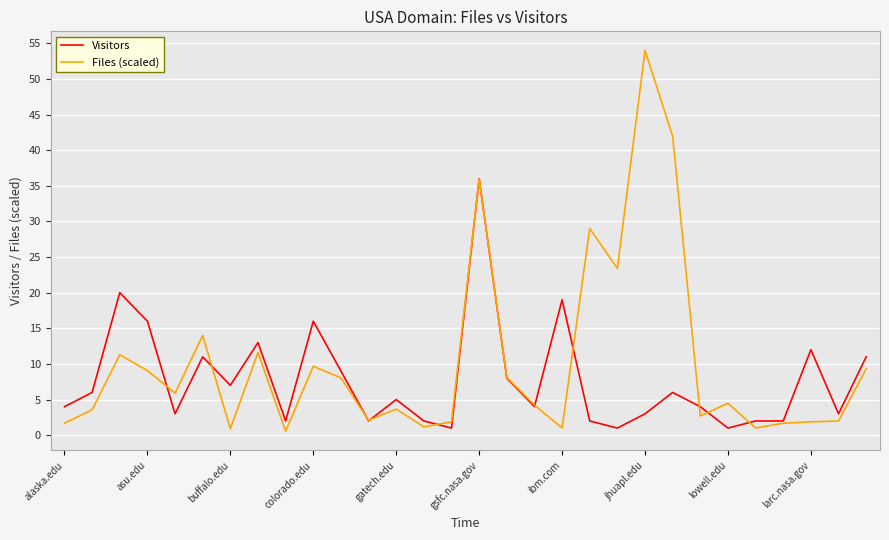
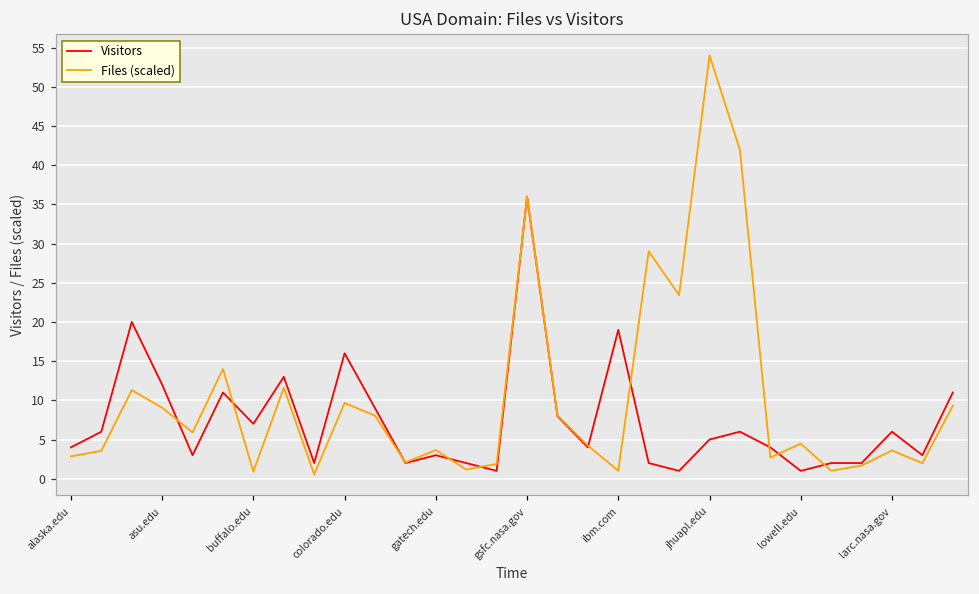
Files (scaled), alaska.edu: 2 -> 3
Visitors, asu.edu: 16 -> 12
Visitors, gatech.edu: 5 -> 3
Visitors, jhuapl.edu: 3 -> 5
Visitors, larc.nasa.gov: 12 -> 6
Files (scaled), larc.nasa.gov: 2 -> 4
